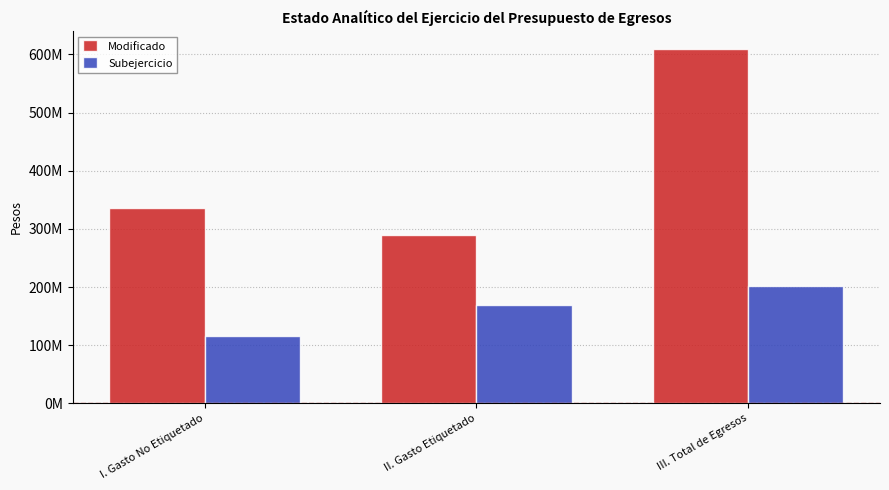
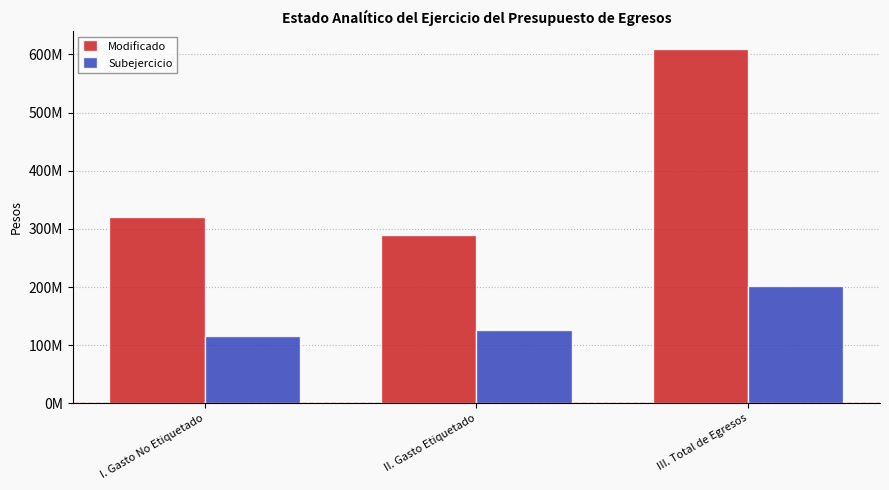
Modificado, I. Gasto No Etiquetado: 340000000 -> 320000000
Subejercicio, II. Gasto Etiquetado: 170000000 -> 130000000
